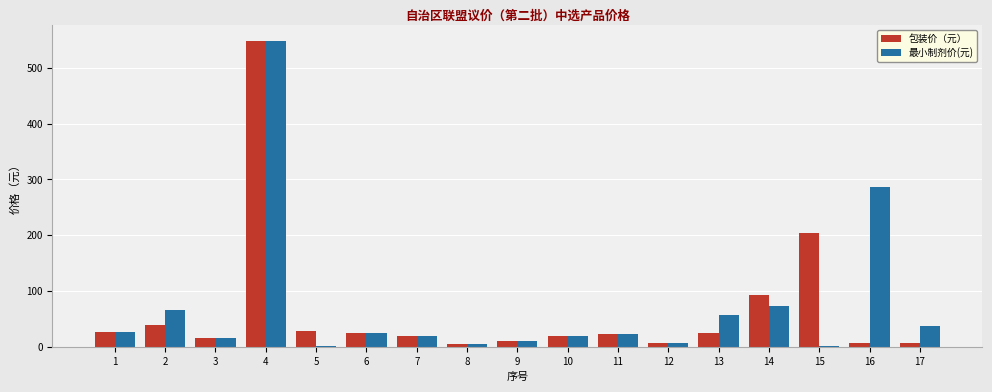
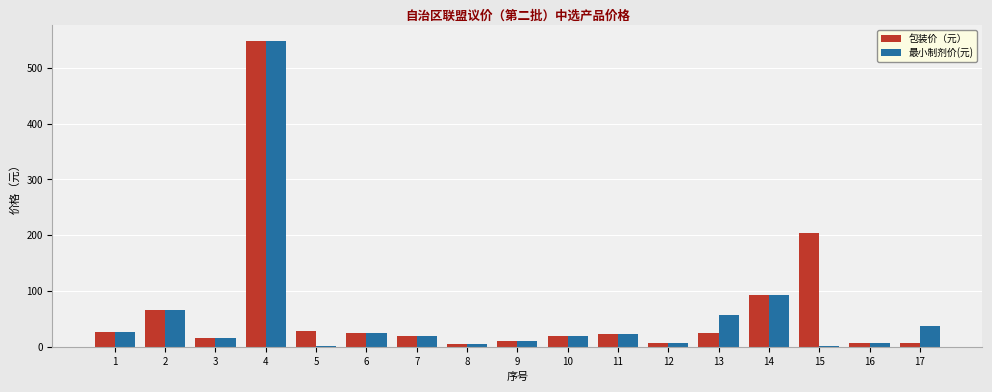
包装价（元）, 2: 40 -> 70
最小制剂价(元), 14: 70 -> 90
最小制剂价(元), 16: 290 -> 10
